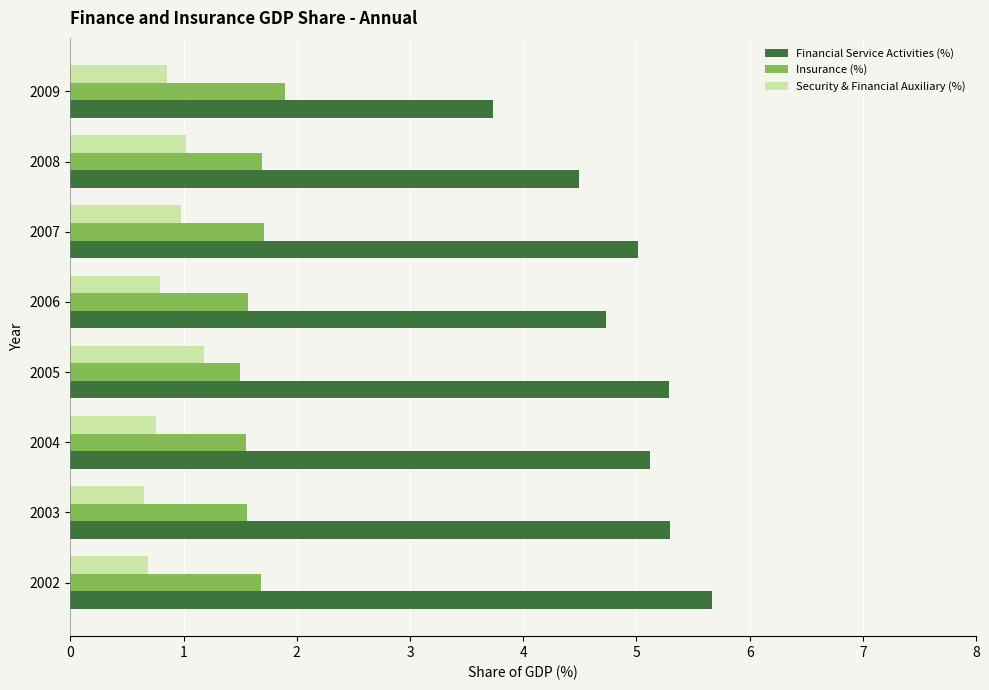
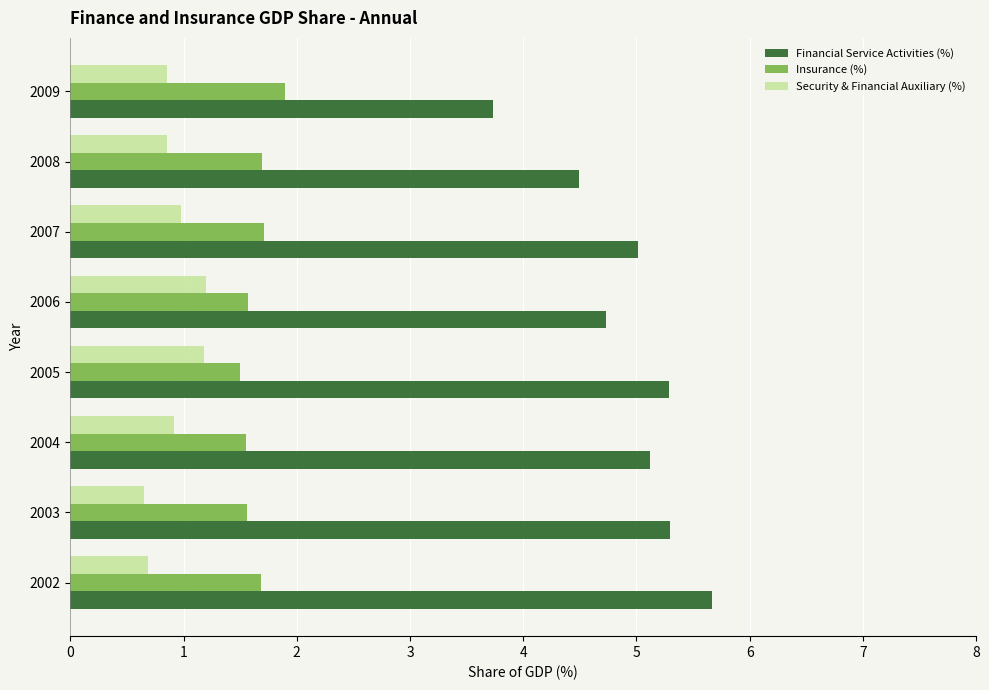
Security & Financial Auxiliary (%), 2008: 1.02 -> 0.85
Security & Financial Auxiliary (%), 2006: 0.79 -> 1.20
Security & Financial Auxiliary (%), 2004: 0.76 -> 0.92
